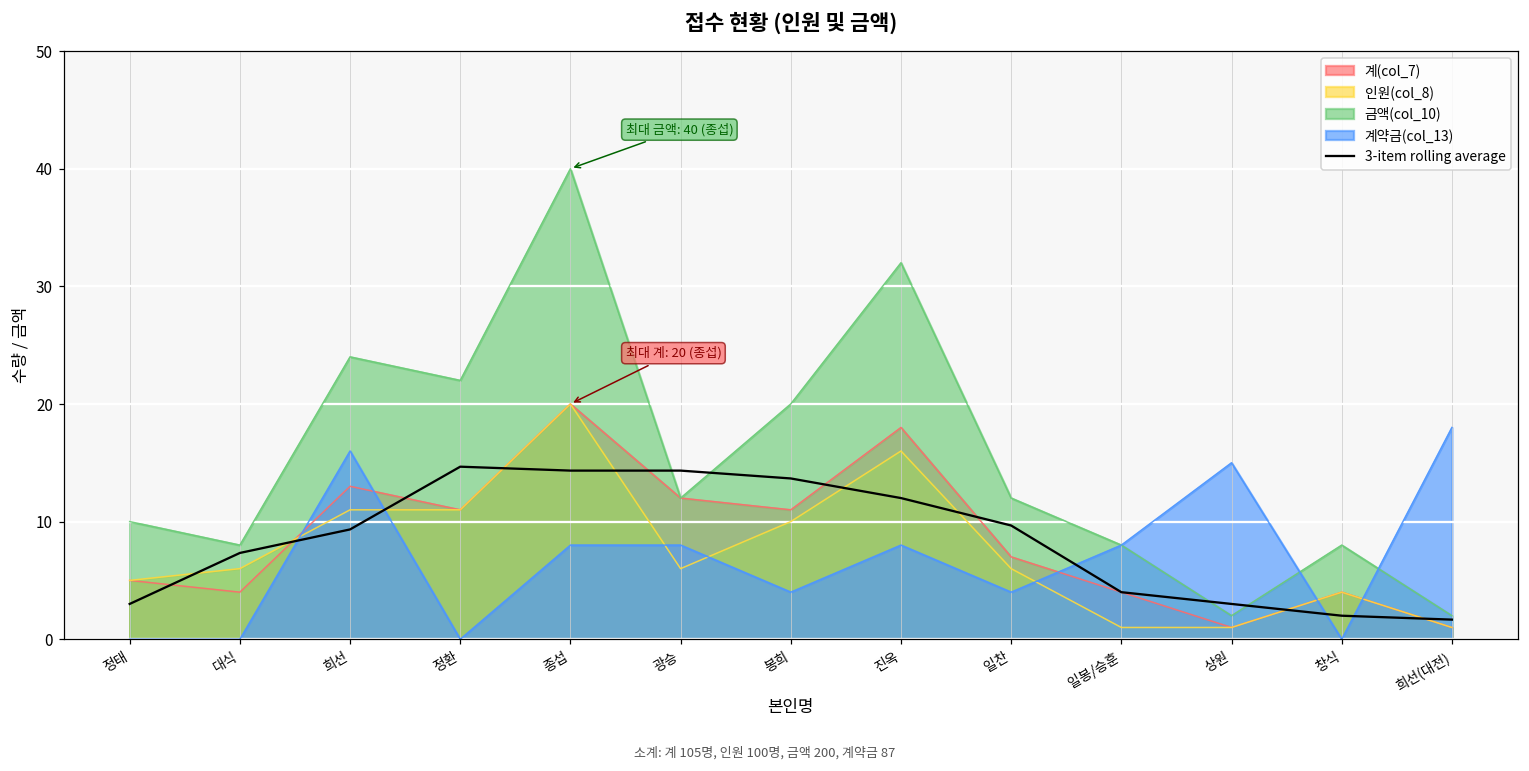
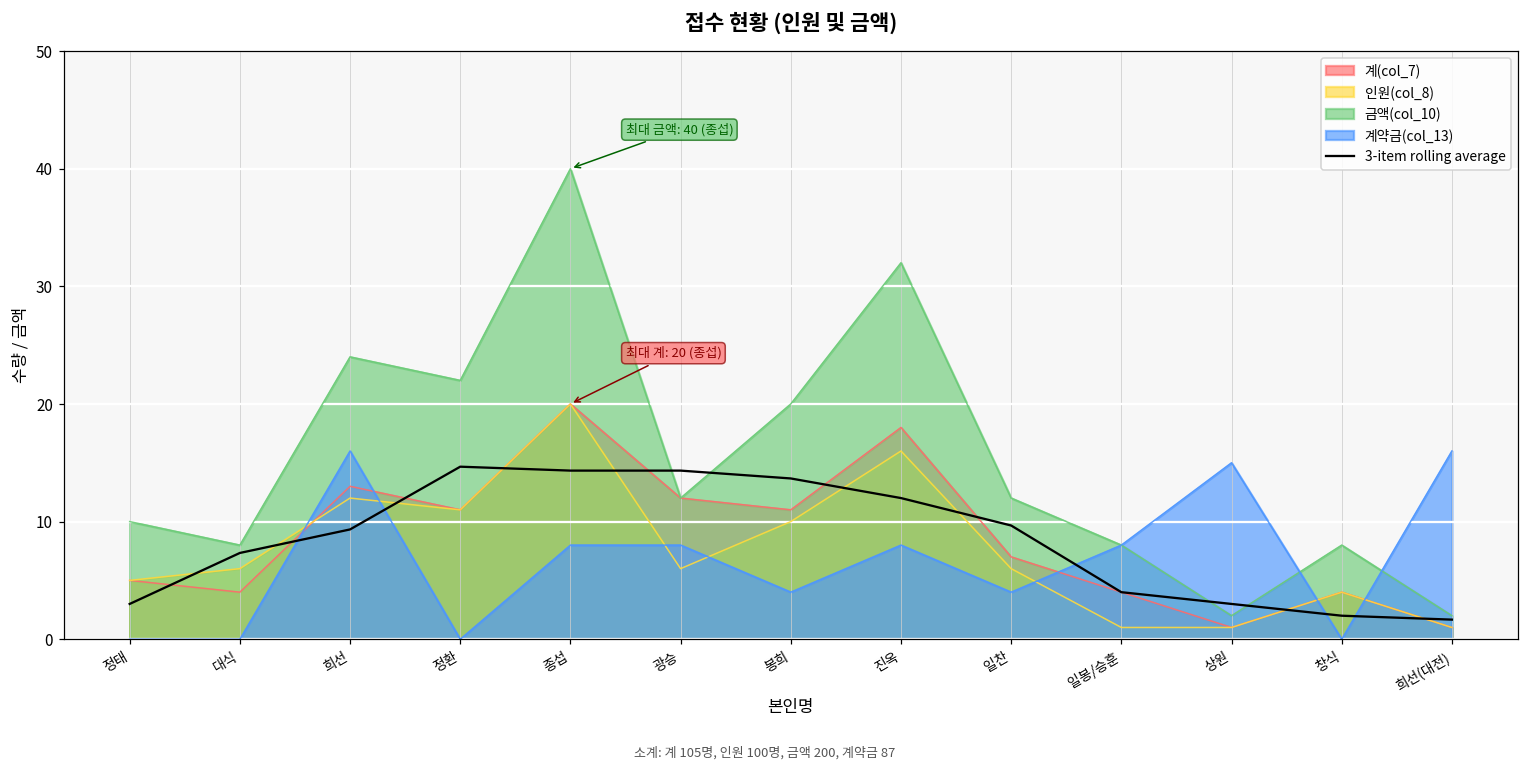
인원(col_8), 희선: 11 -> 12
계약금(col_13), 희선(대전): 18 -> 16
